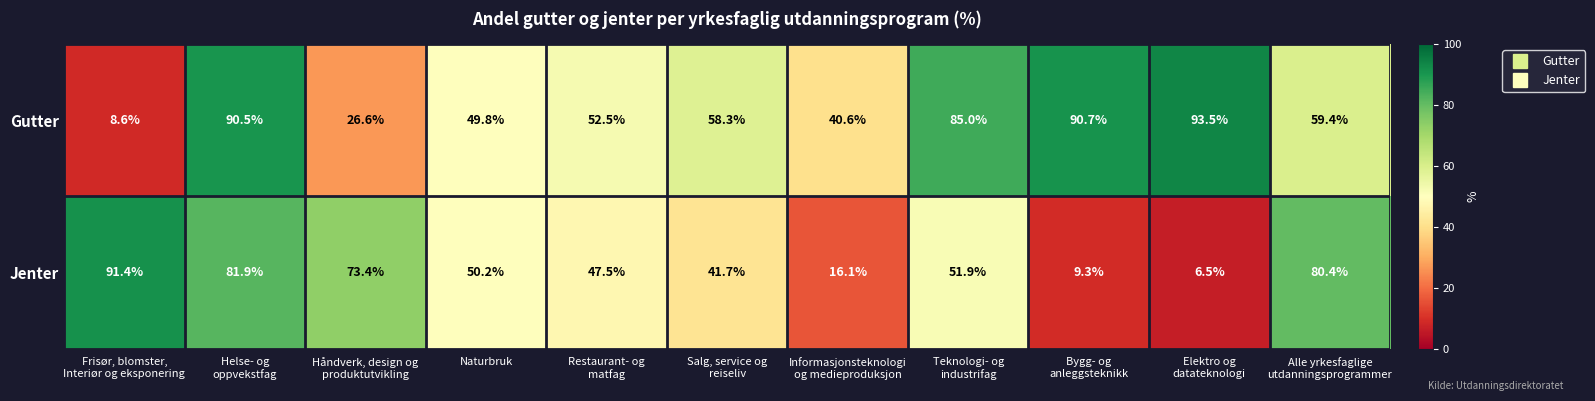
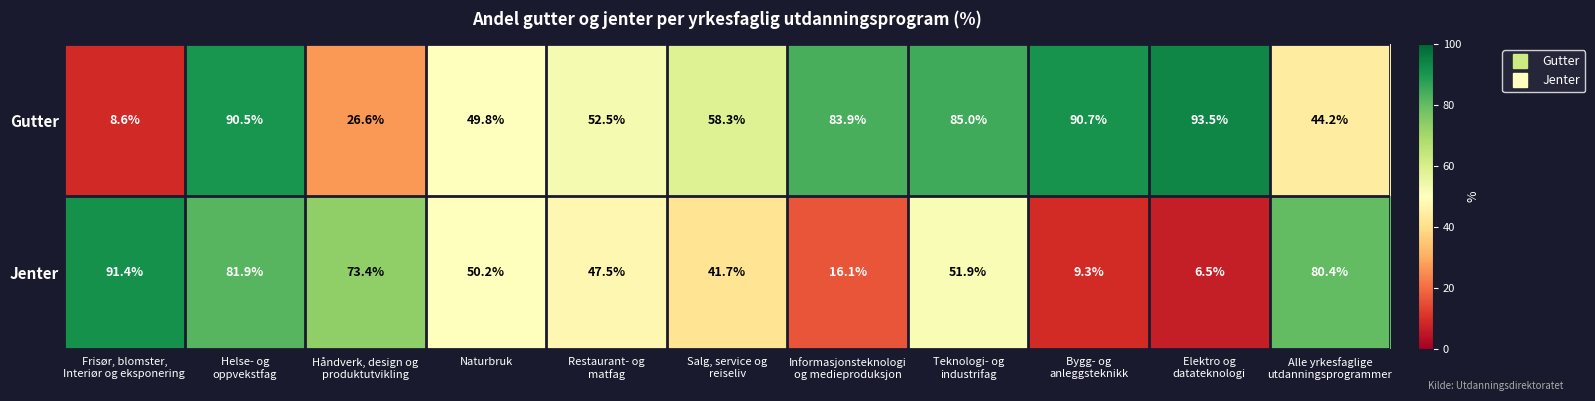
Gutter, Informasjonsteknologi og medieproduksjon: 40.6% -> 83.9%
Gutter, Alle yrkesfaglige utdanningsprogrammer: 59.4% -> 44.2%
